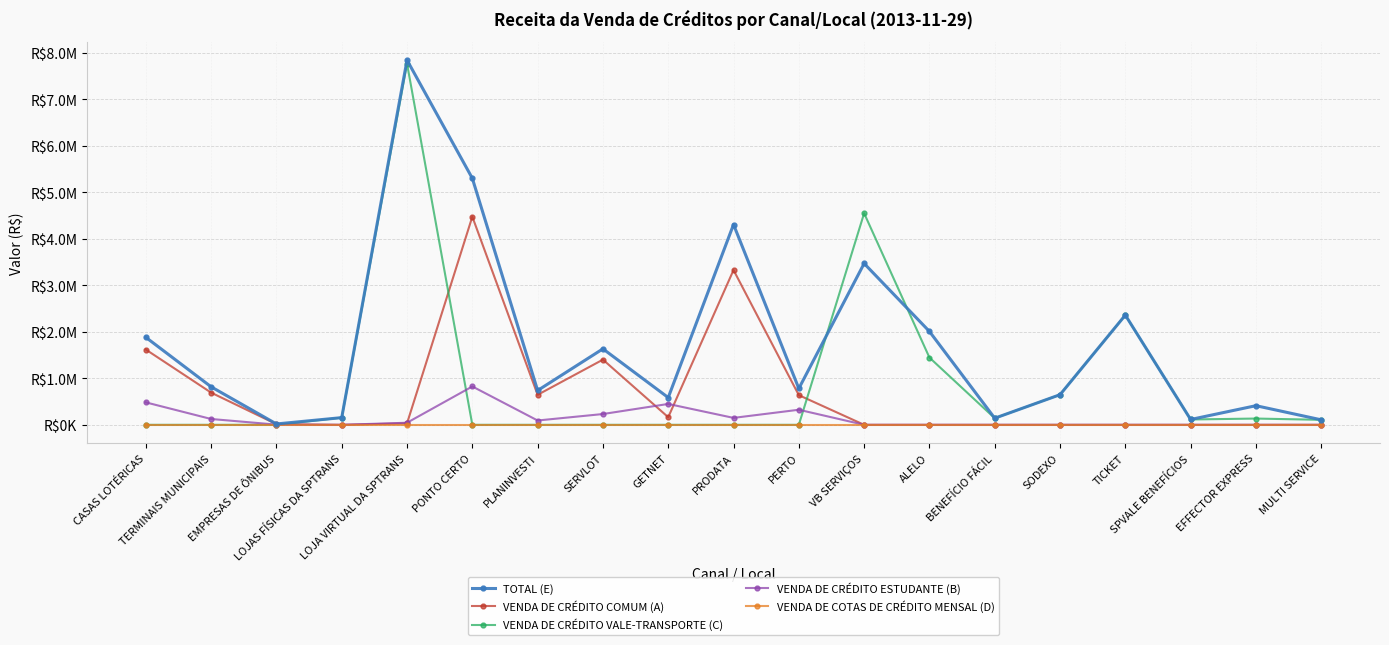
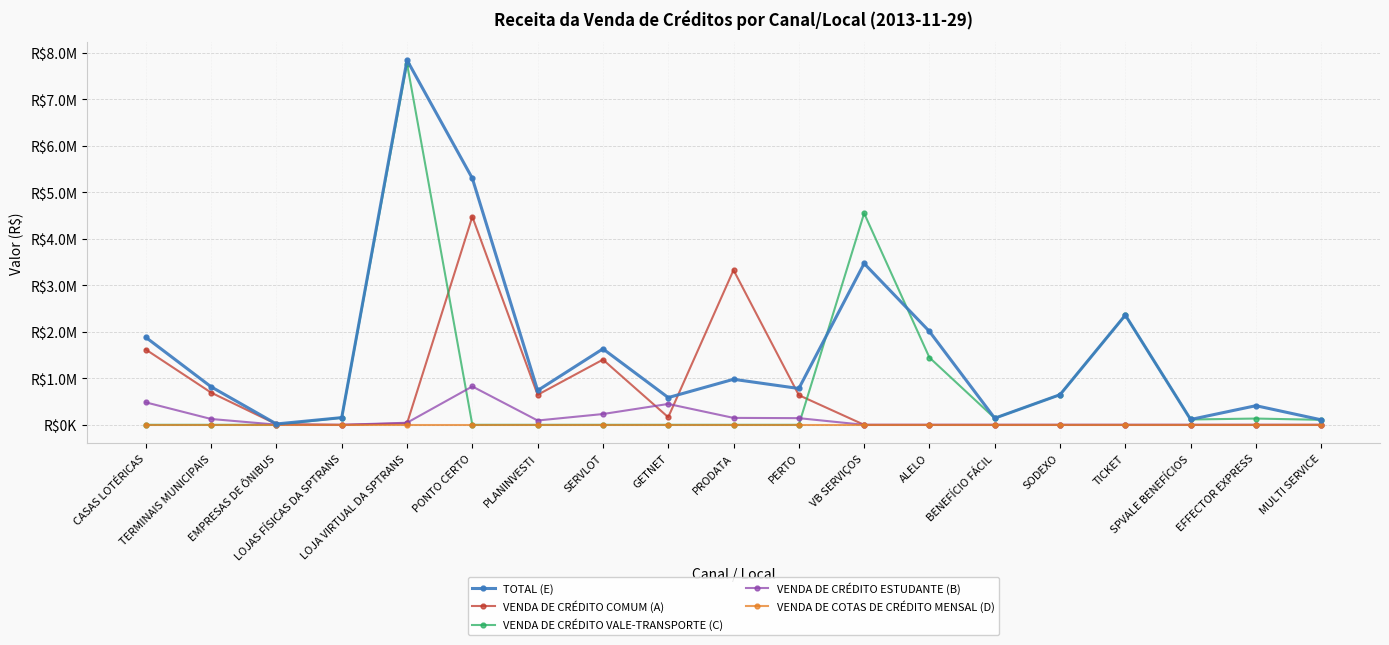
TOTAL (E), PRODATA: R$4300000 -> R$1000000
VENDA DE CRÉDITO ESTUDANTE (B), PERTO: R$300000 -> R$100000
